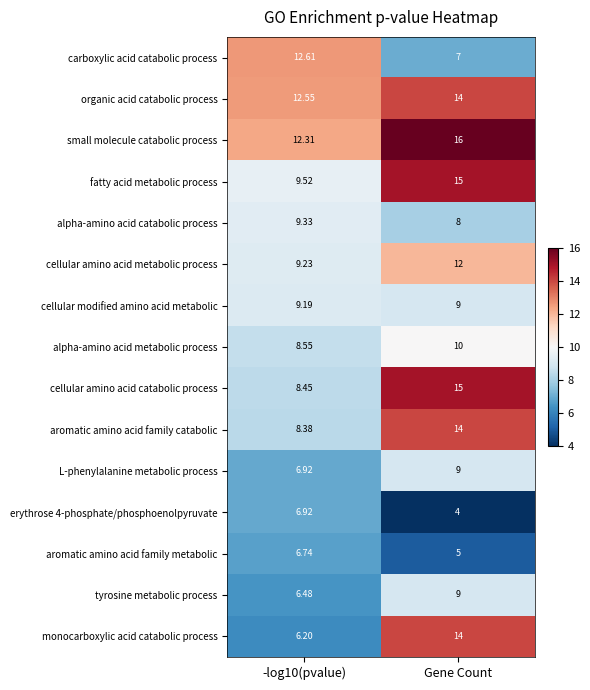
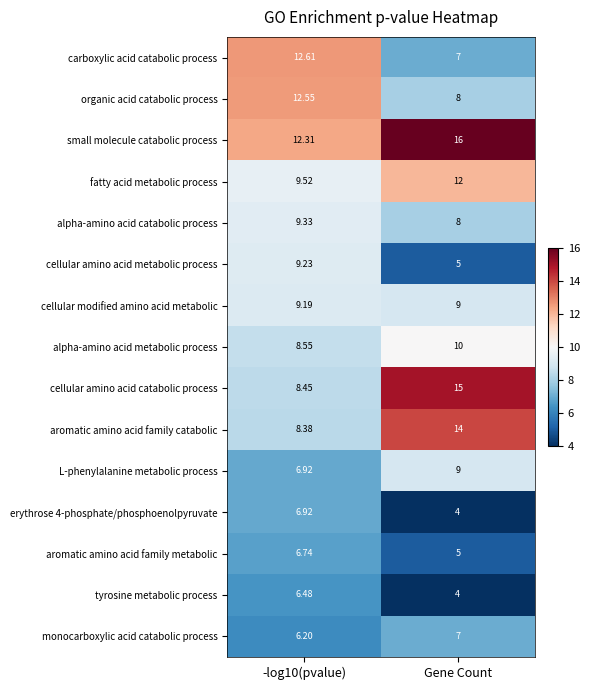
organic acid catabolic process, Gene Count: 14 -> 8
fatty acid metabolic process, Gene Count: 15 -> 12
cellular amino acid metabolic process, Gene Count: 12 -> 5
tyrosine metabolic process, Gene Count: 9 -> 4
monocarboxylic acid catabolic process, Gene Count: 14 -> 7
